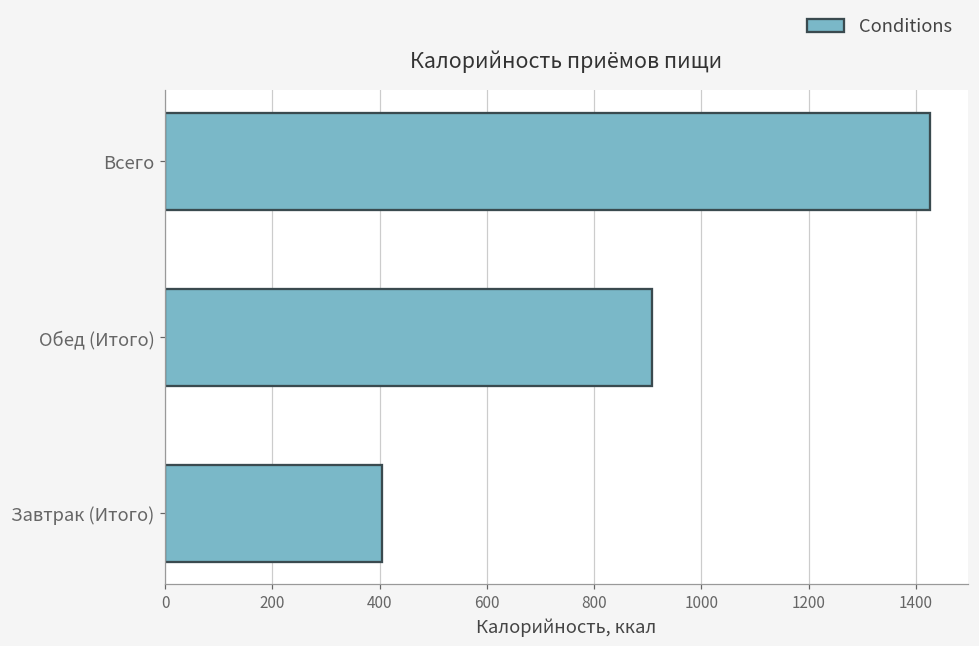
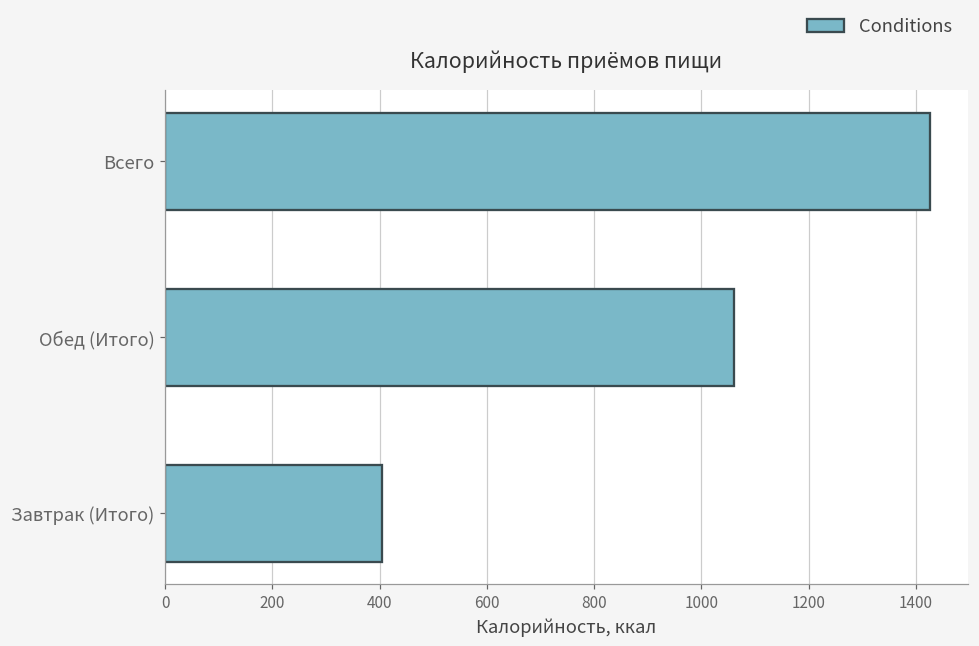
Обед (Итого): 910 -> 1060
